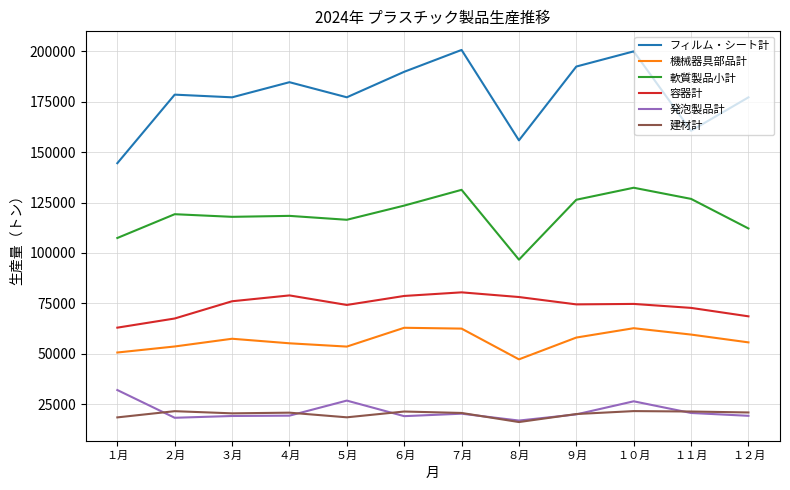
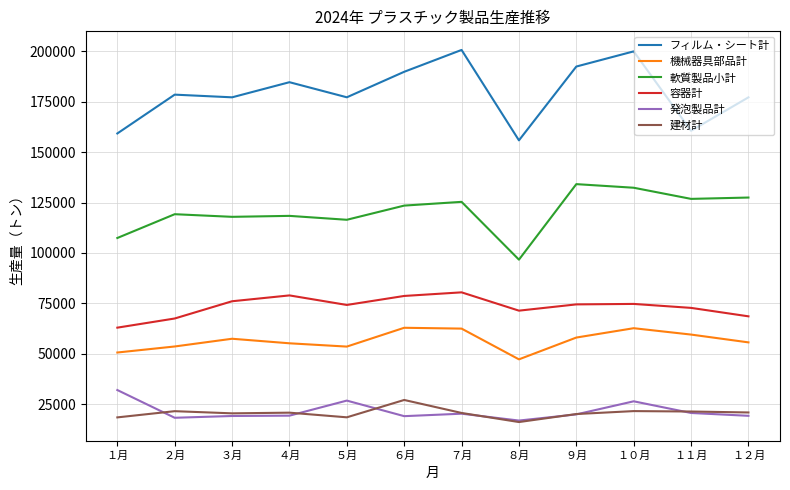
フィルム・シート計, １月: 145000 -> 159000
建材計, ６月: 21000 -> 27000
軟質製品小計, ７月: 131000 -> 125000
容器計, ８月: 78000 -> 71000
軟質製品小計, ９月: 126000 -> 134000
軟質製品小計, １２月: 112000 -> 127000
